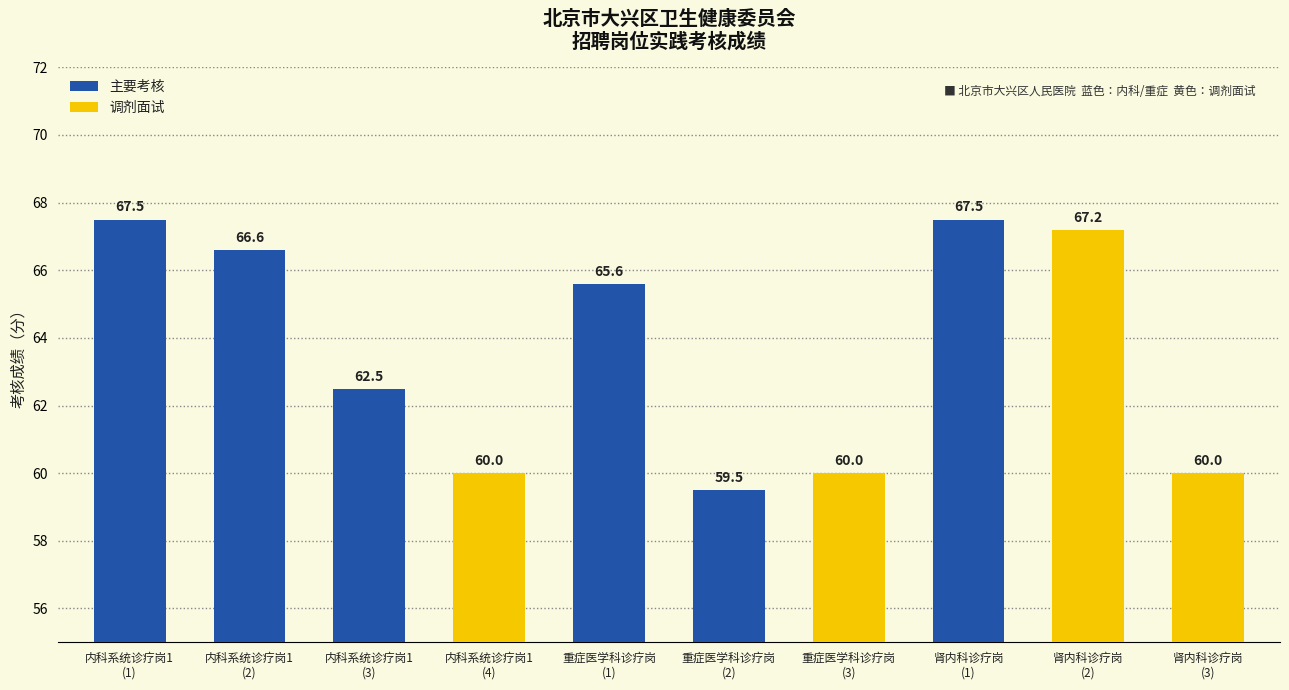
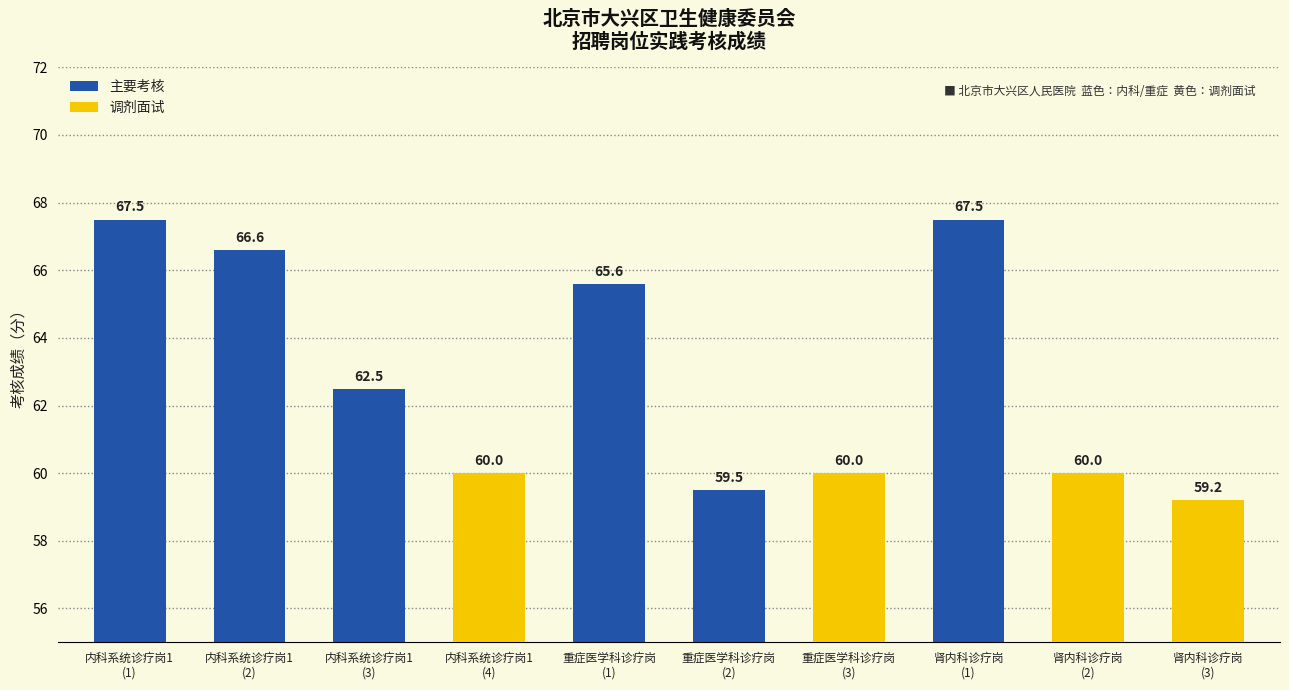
肾内科诊疗岗 (2): 67.2 -> 60.0
肾内科诊疗岗 (3): 60.0 -> 59.2
